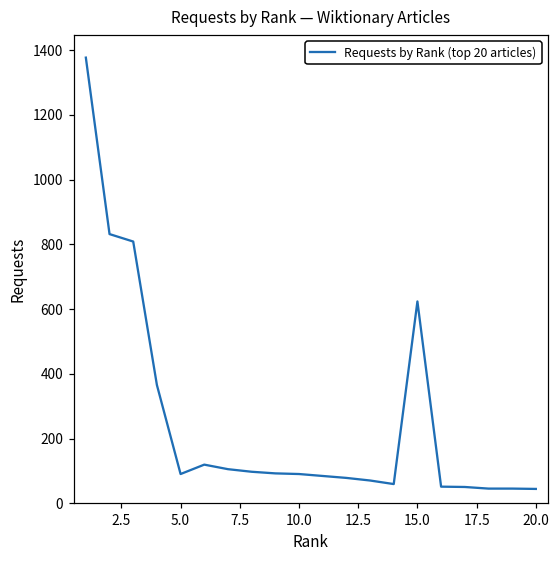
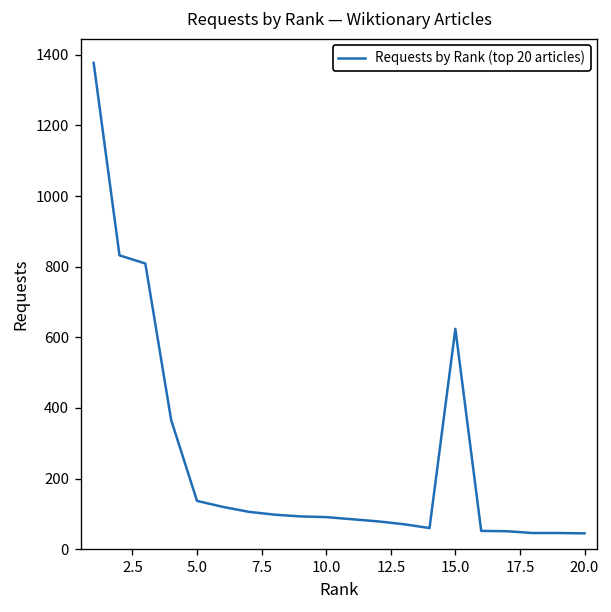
5.0: 90 -> 140
